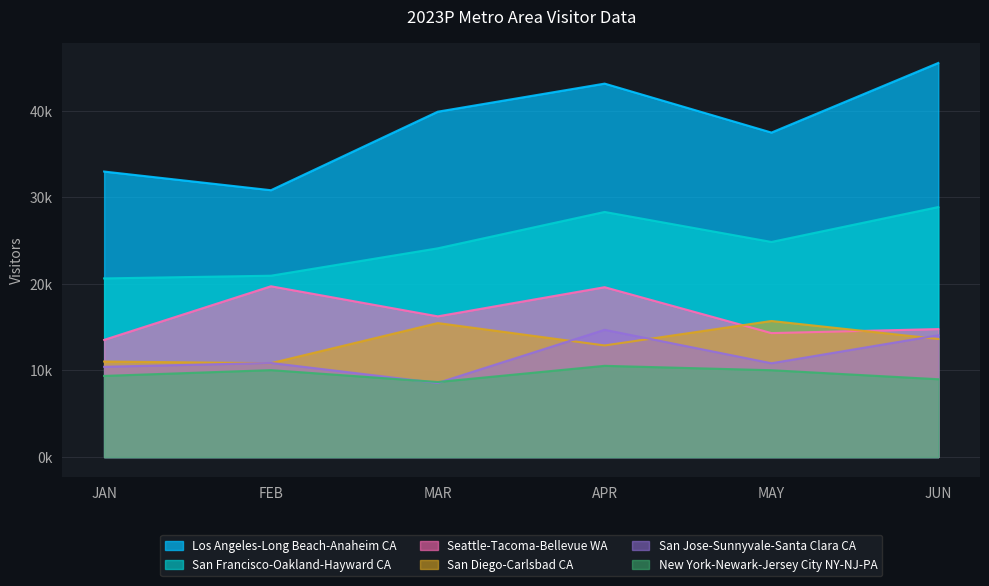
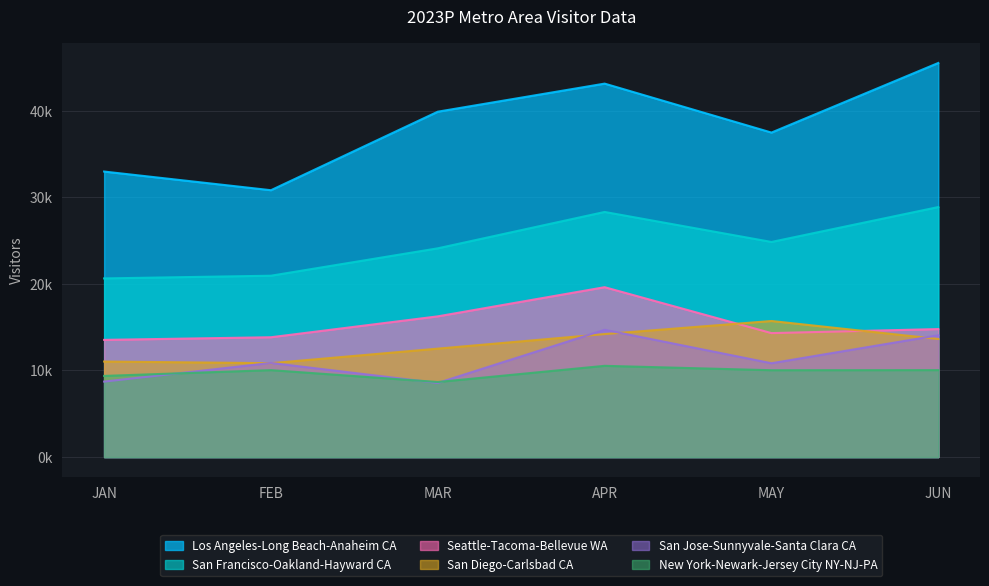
San Jose-Sunnyvale-Santa Clara CA, JAN: 10000 -> 9000
Seattle-Tacoma-Bellevue WA, FEB: 20000 -> 14000
San Diego-Carlsbad CA, MAR: 15000 -> 13000
San Diego-Carlsbad CA, APR: 13000 -> 14000
New York-Newark-Jersey City NY-NJ-PA, JUN: 9000 -> 10000
